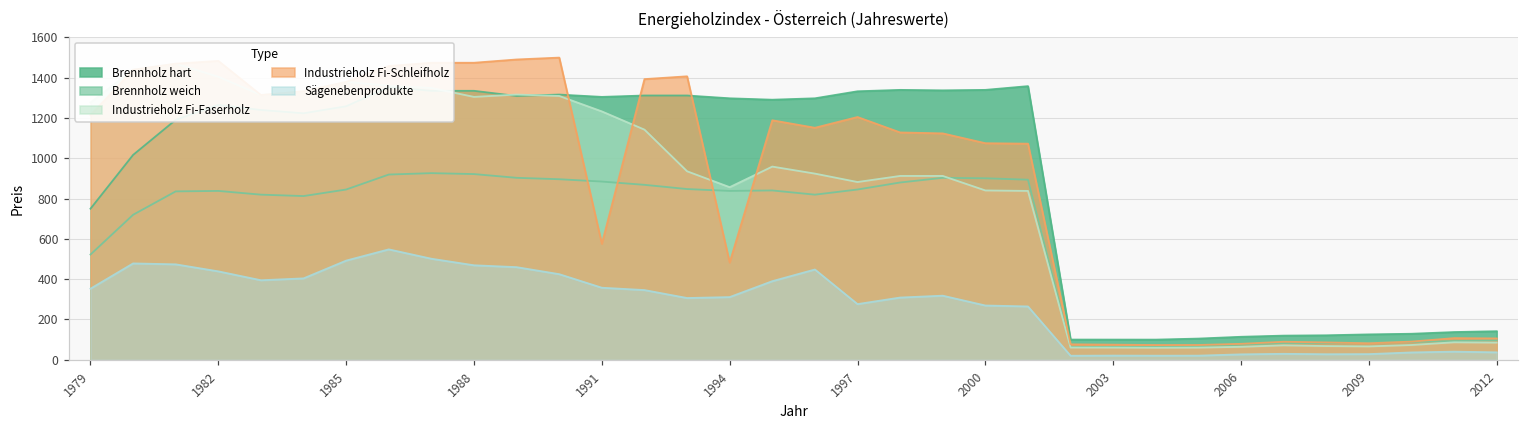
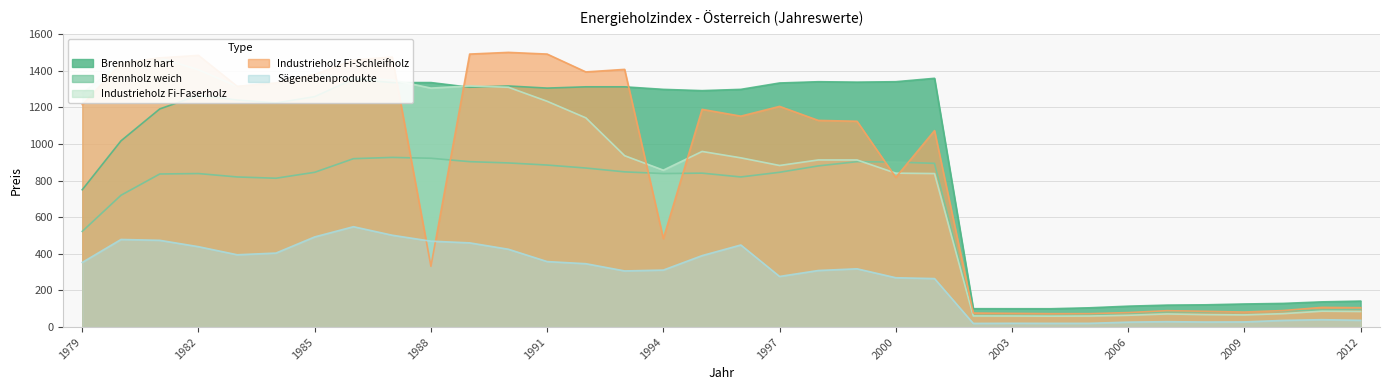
Industrieholz Fi-Schleifholz, 1988: 1470 -> 330
Industrieholz Fi-Schleifholz, 1991: 580 -> 1490
Industrieholz Fi-Schleifholz, 2000: 1080 -> 820
